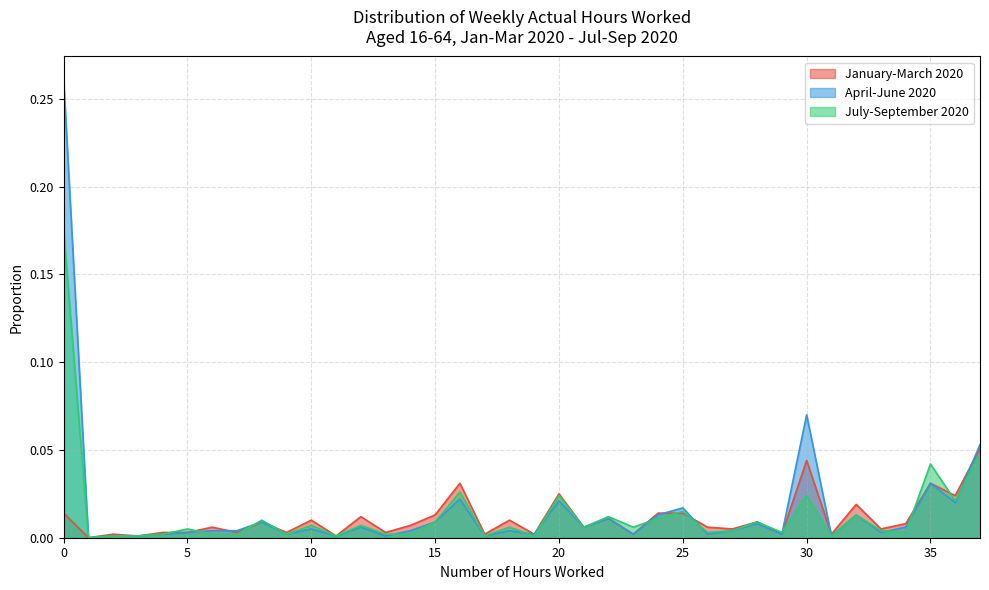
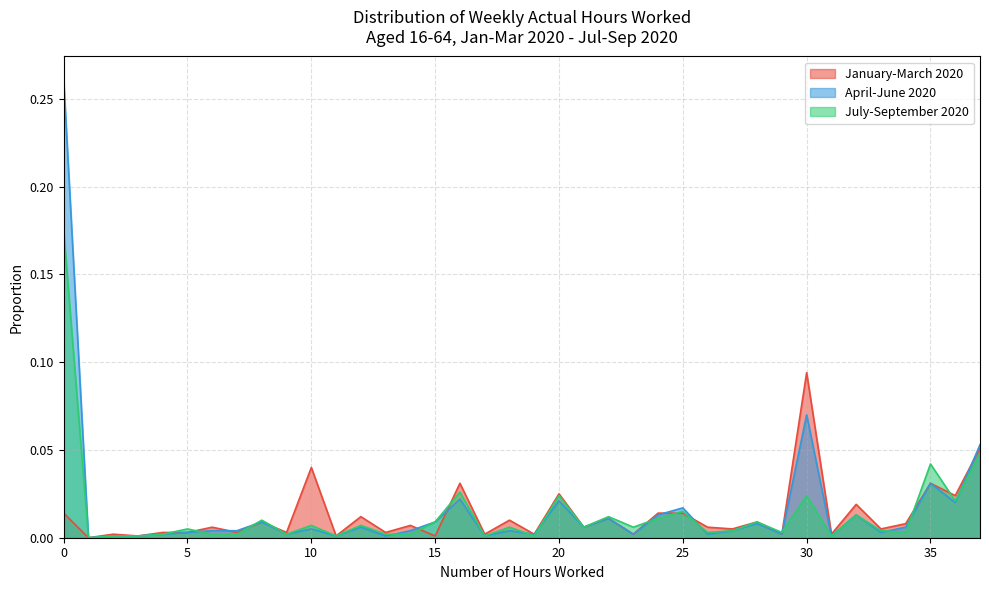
January-March 2020, 10: 0.01 -> 0.04
January-March 2020, 15: 0.013 -> 0.001
January-March 2020, 30: 0.044 -> 0.094
